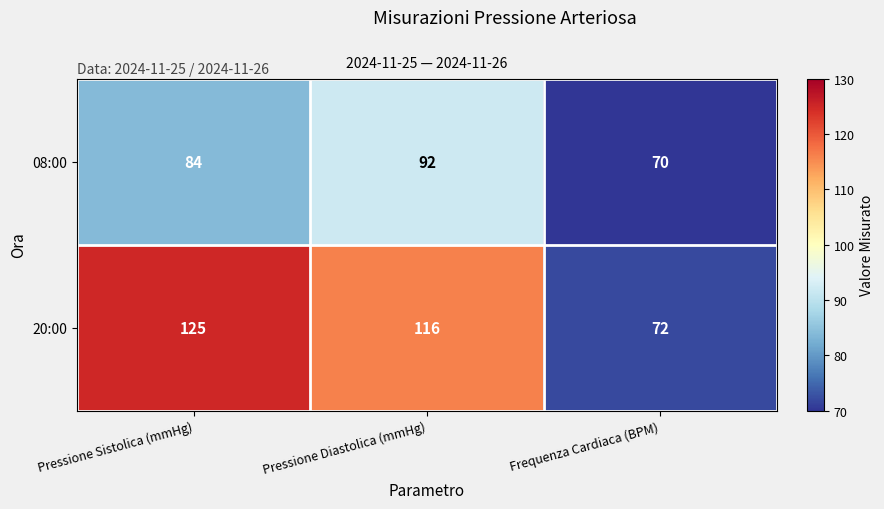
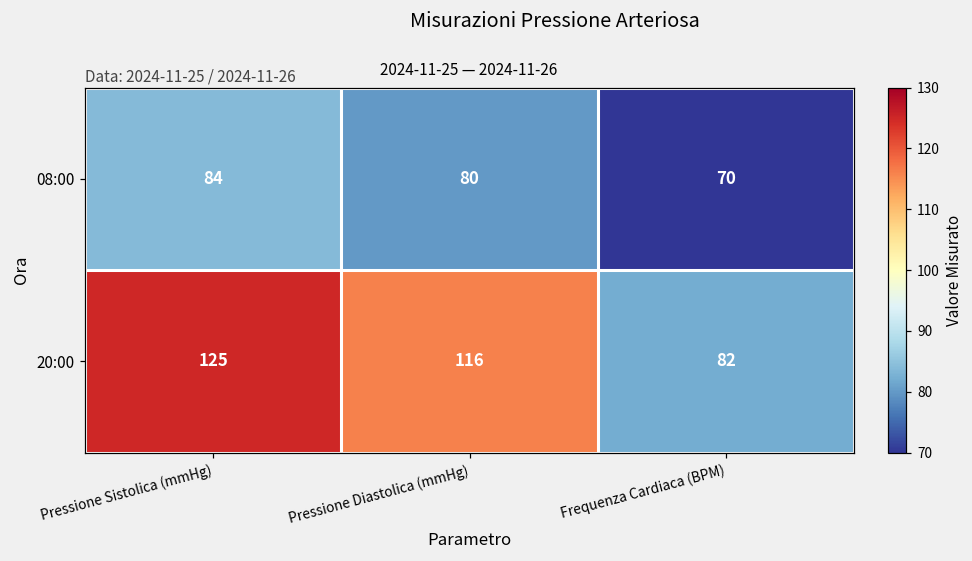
08:00, Pressione Diastolica (mmHg): 92 -> 80
20:00, Frequenza Cardiaca (BPM): 72 -> 82
